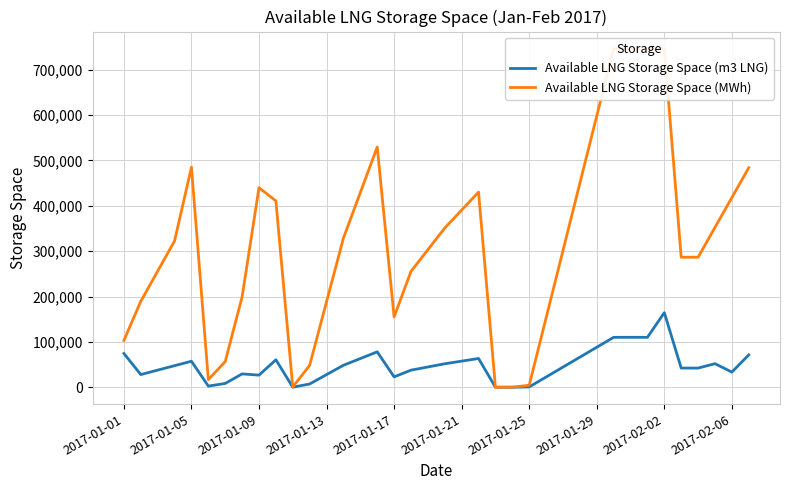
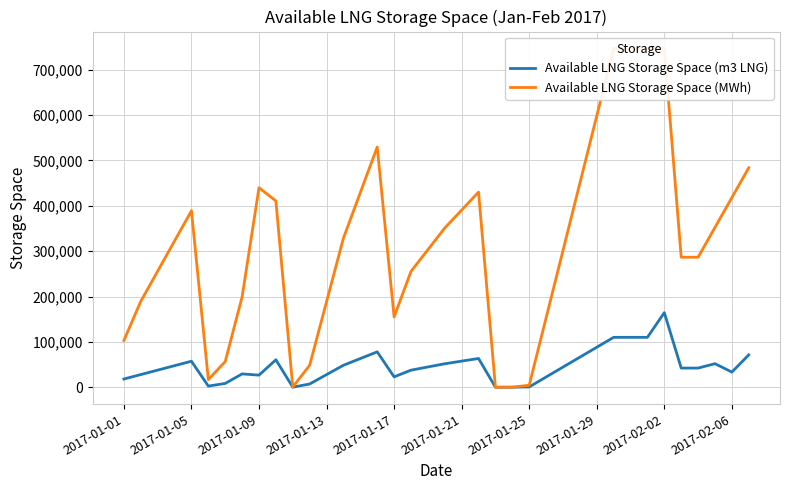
Available LNG Storage Space (m3 LNG), 2017-01-01: 70,000 -> 20,000
Available LNG Storage Space (MWh), 2017-01-05: 490,000 -> 390,000
